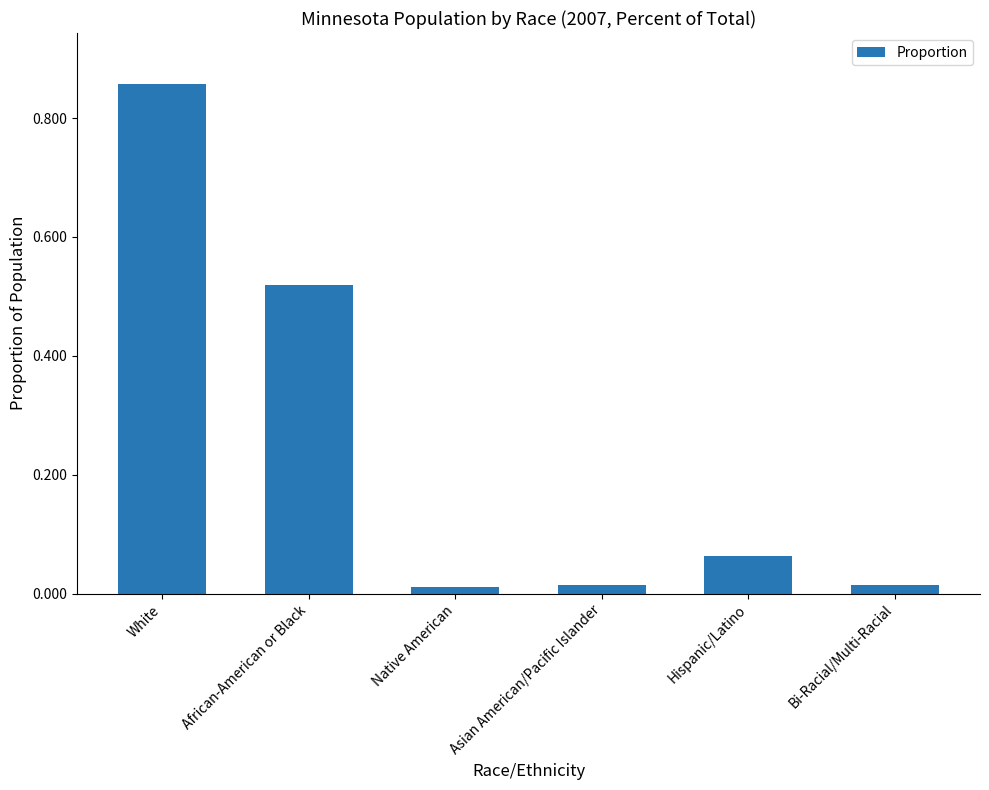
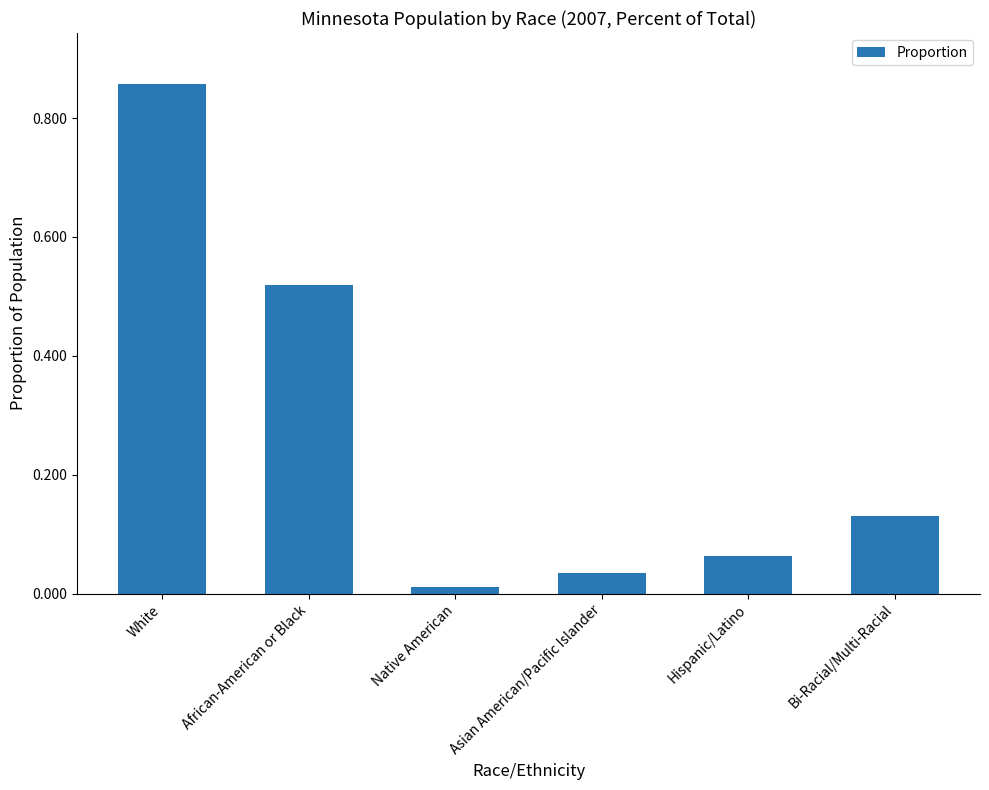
Asian American/Pacific Islander: 0.01 -> 0.04
Bi-Racial/Multi-Racial: 0.01 -> 0.13
